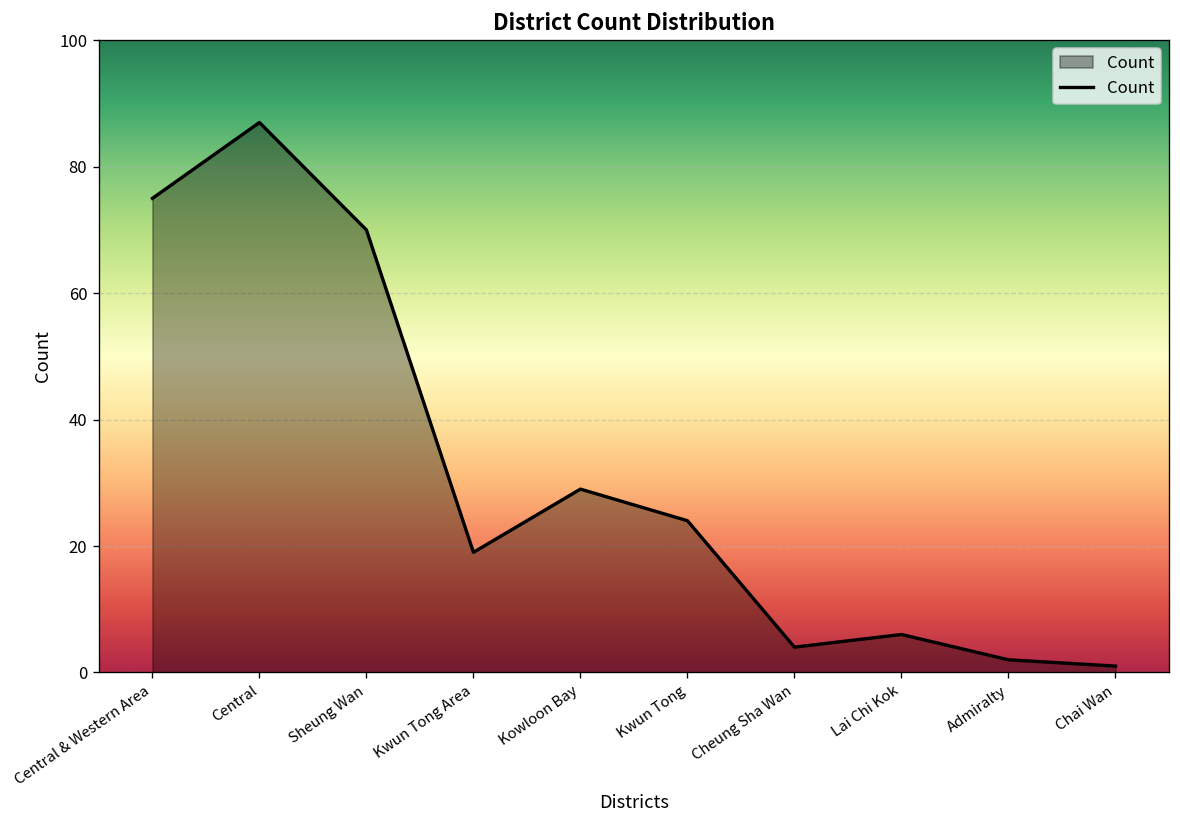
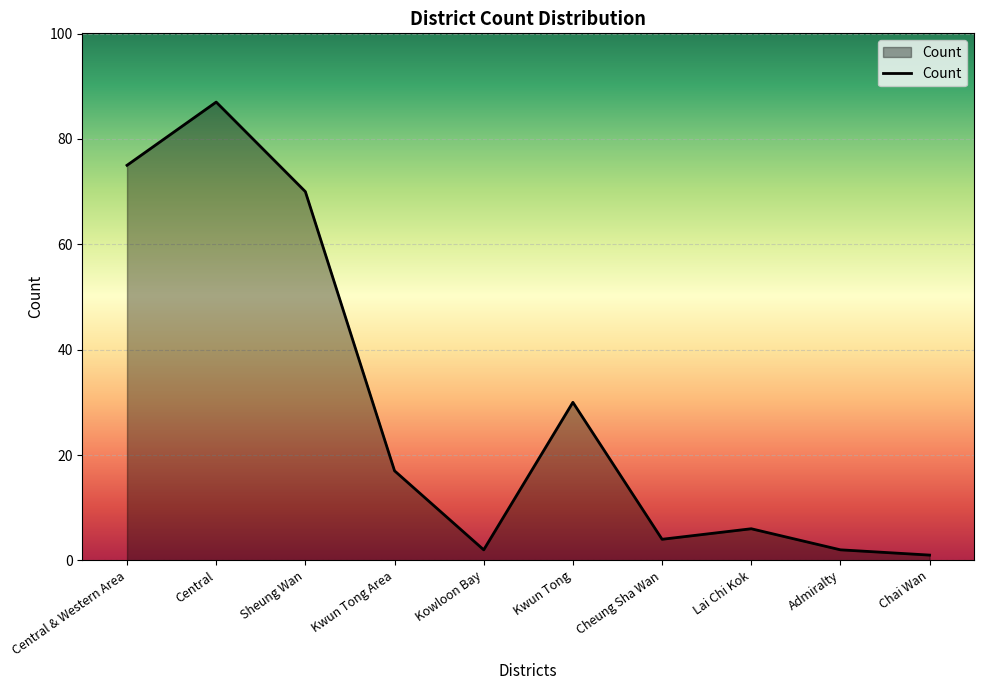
Kwun Tong Area: 19 -> 17
Kowloon Bay: 29 -> 2
Kwun Tong: 24 -> 30
